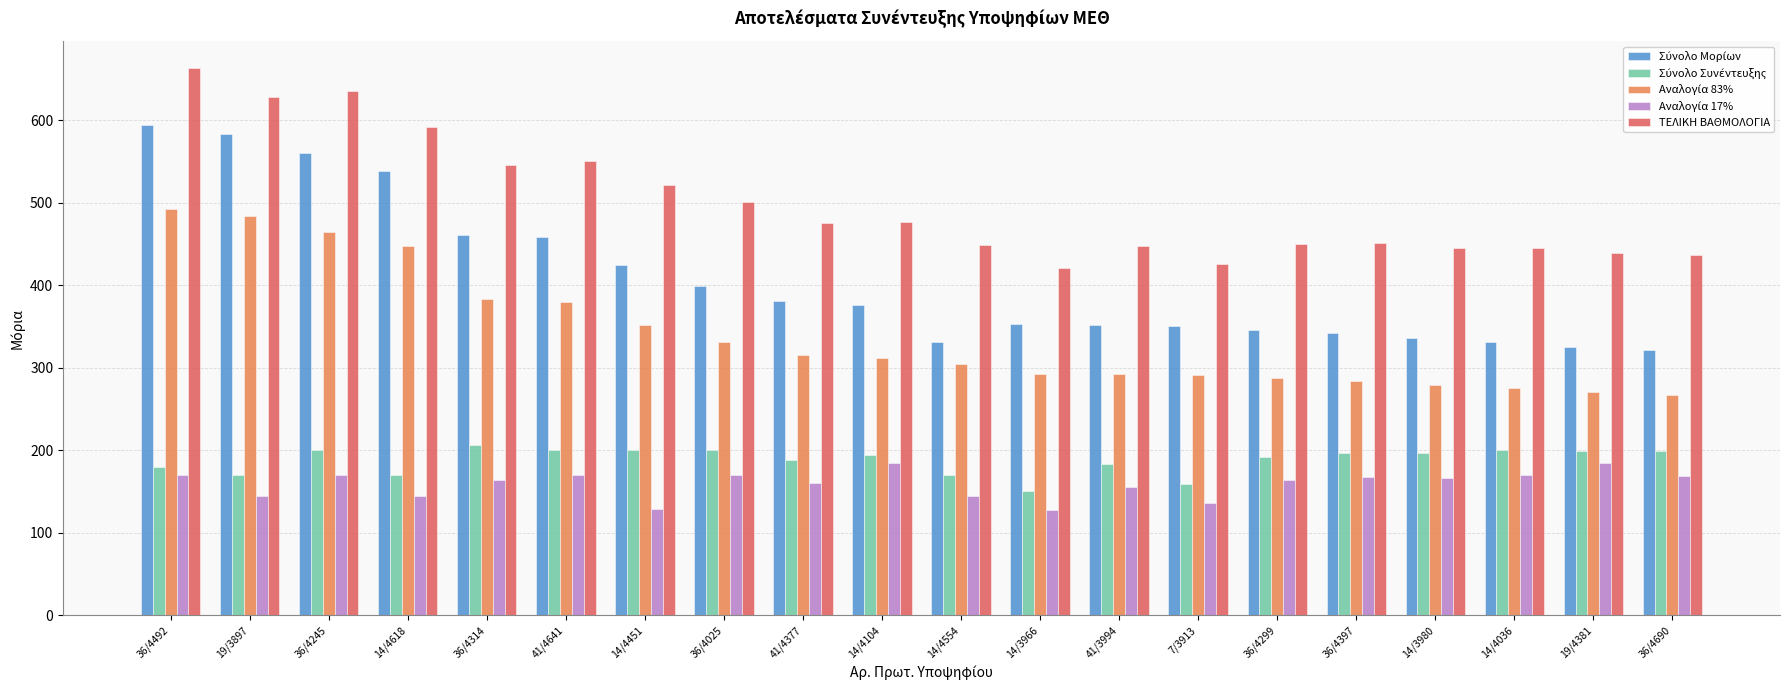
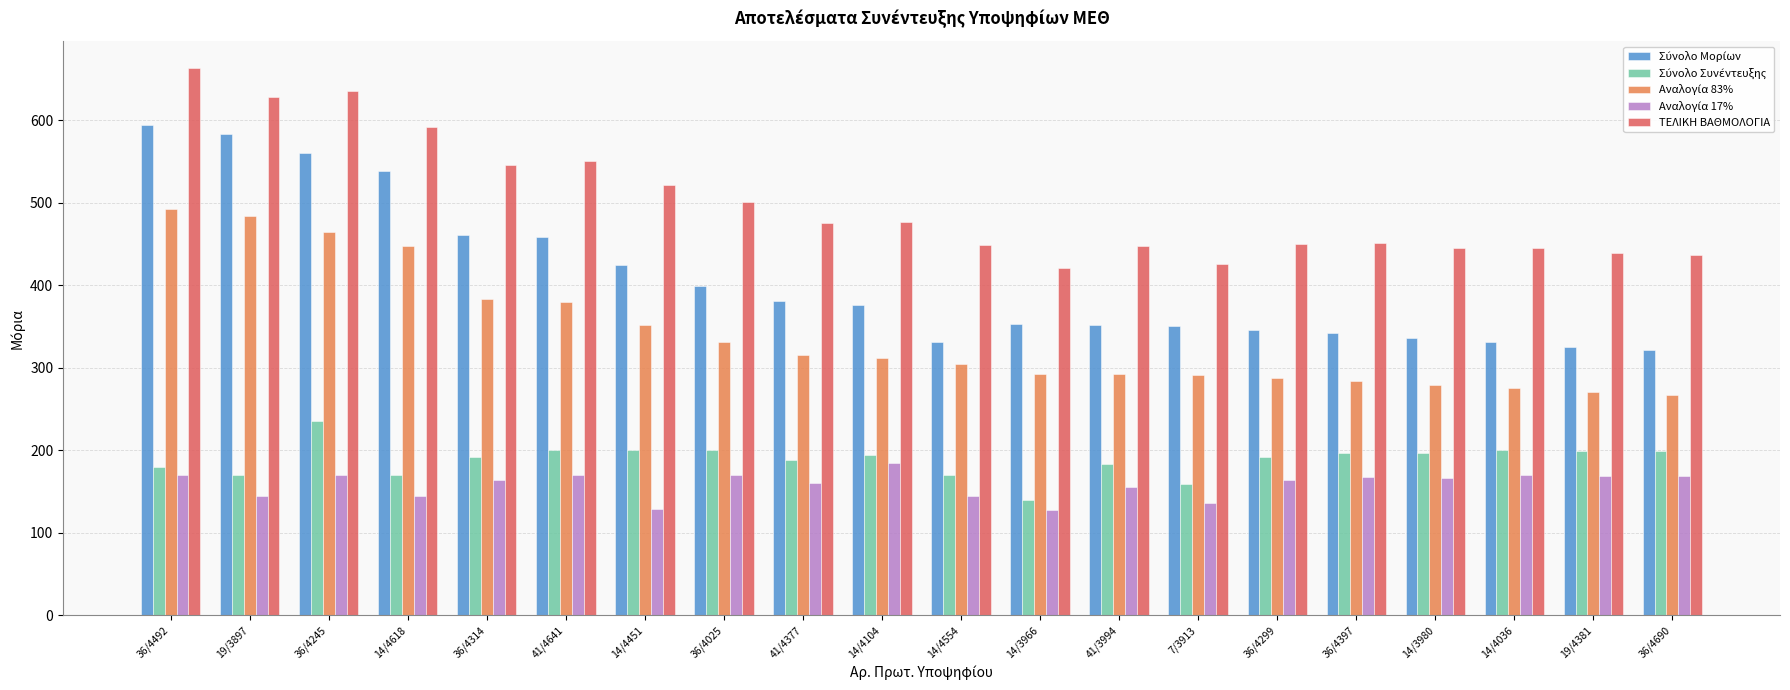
Σύνολο Συνέντευξης, 36/4245: 200 -> 240
Σύνολο Συνέντευξης, 36/4314: 210 -> 190
Σύνολο Συνέντευξης, 14/3966: 150 -> 140
Αναλογία 17%, 19/4381: 180 -> 170
